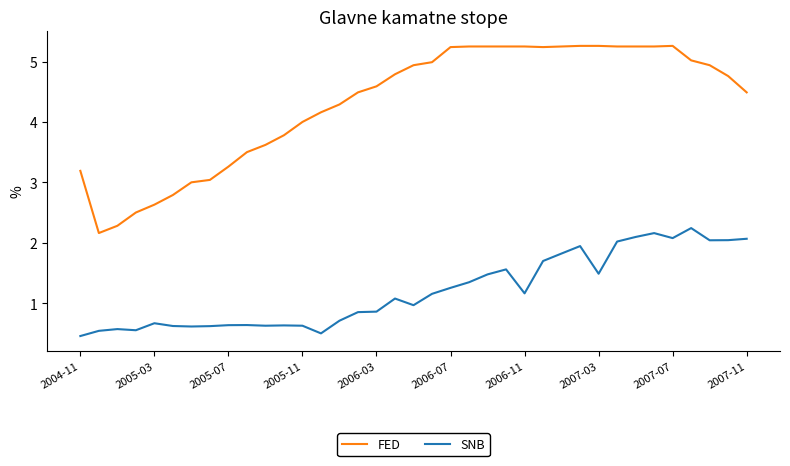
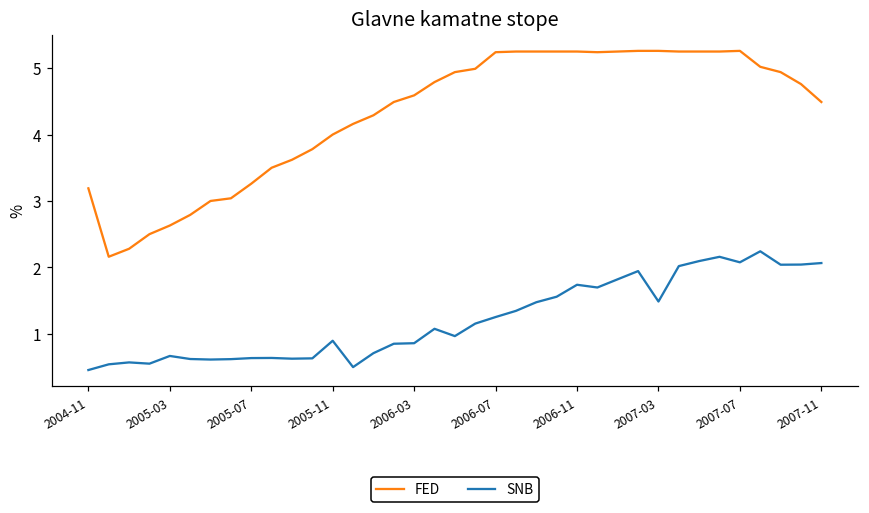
SNB, 2005-11: 0.6 -> 0.9
SNB, 2006-11: 1.2 -> 1.7
